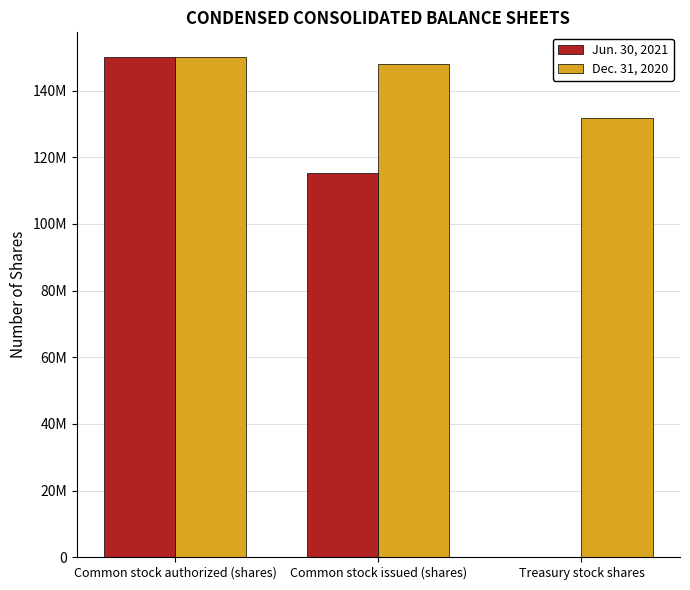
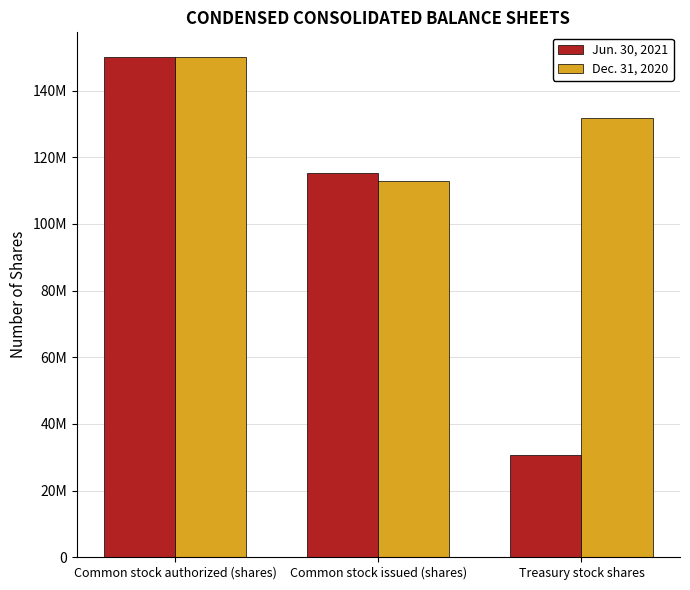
Dec. 31, 2020, Common stock issued (shares): 148000000 -> 113000000
Jun. 30, 2021, Treasury stock shares: 0 -> 31000000
